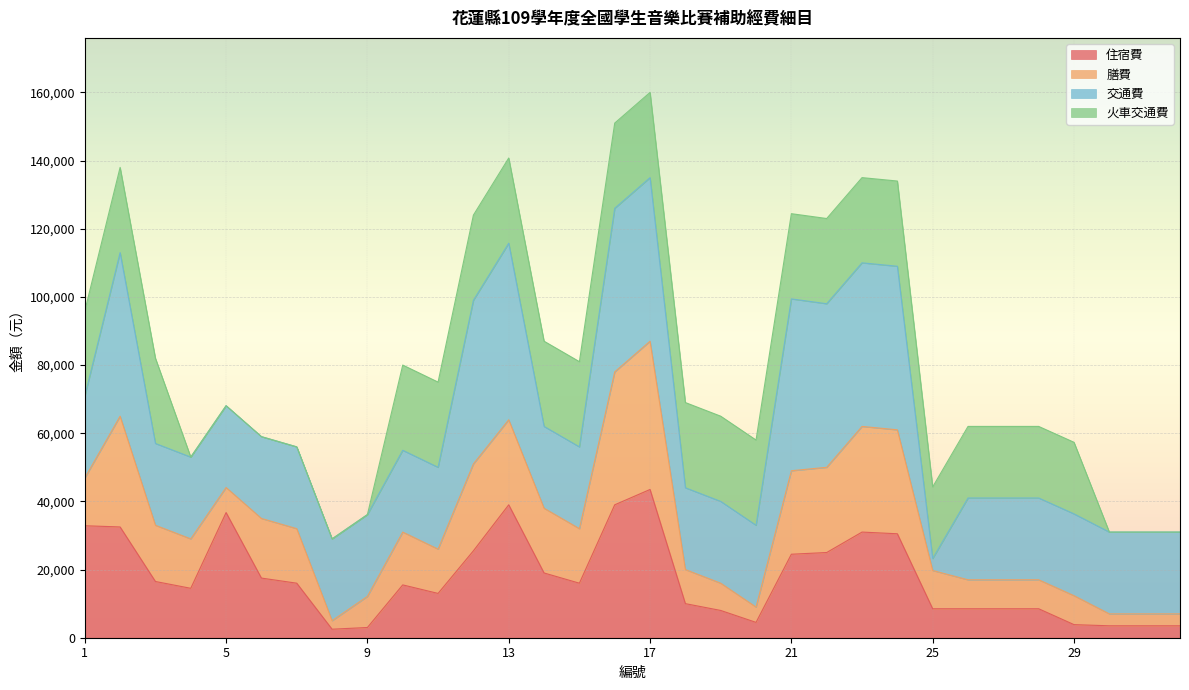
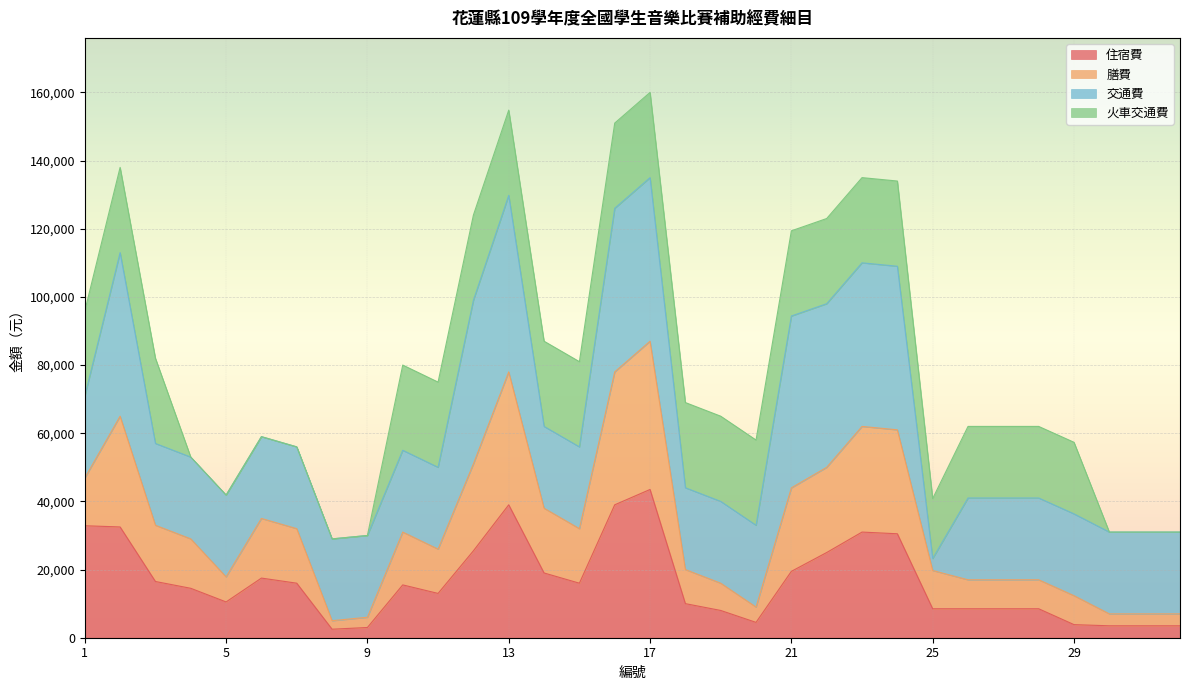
住宿費, 5: 37,000 -> 11,000
膳費, 9: 9,000 -> 3,000
膳費, 13: 25,000 -> 39,000
住宿費, 21: 25,000 -> 19,000
火車交通費, 25: 21,000 -> 18,000
